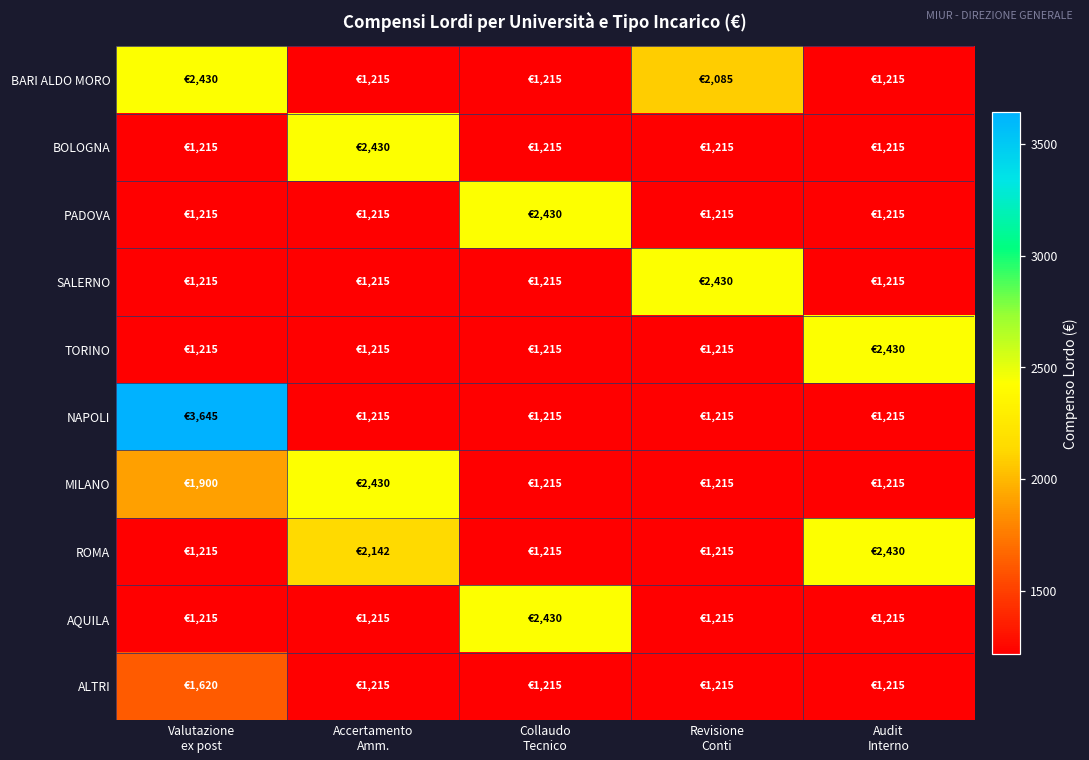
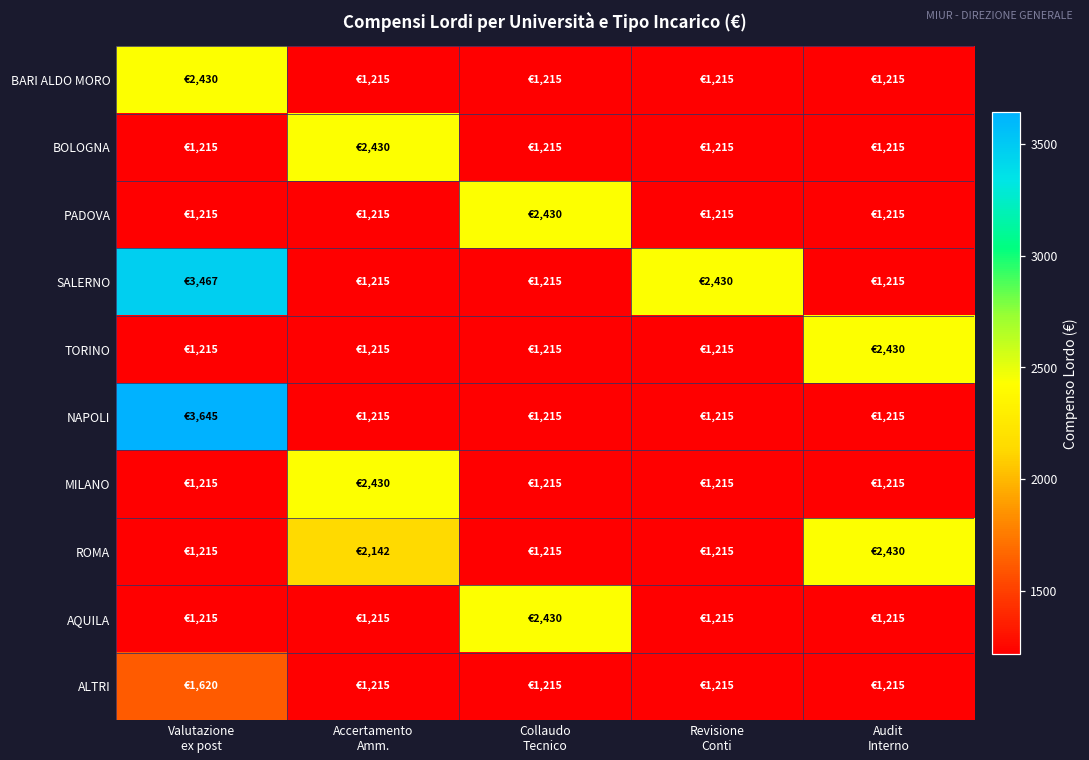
BARI ALDO MORO, Revisione Conti: €2,085 -> €1,215
SALERNO, Valutazione ex post: €1,215 -> €3,467
MILANO, Valutazione ex post: €1,900 -> €1,215
